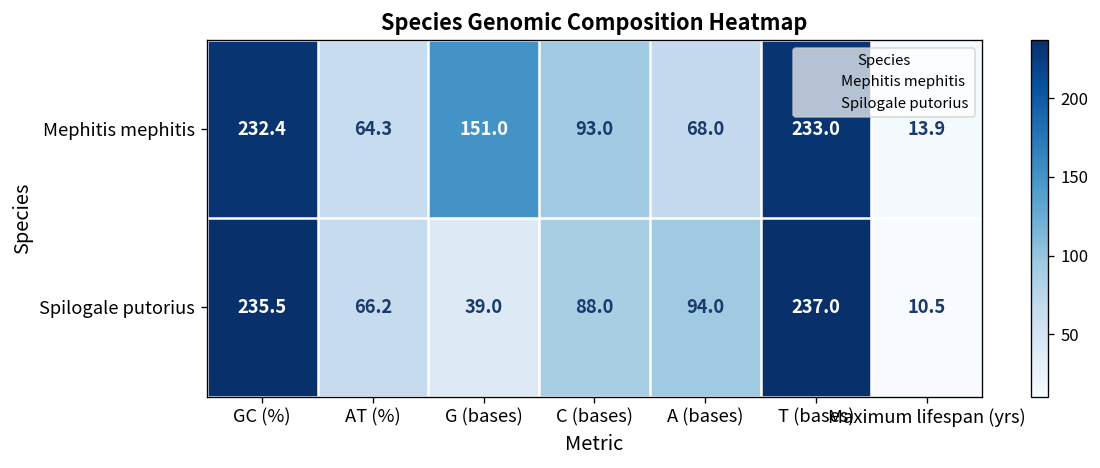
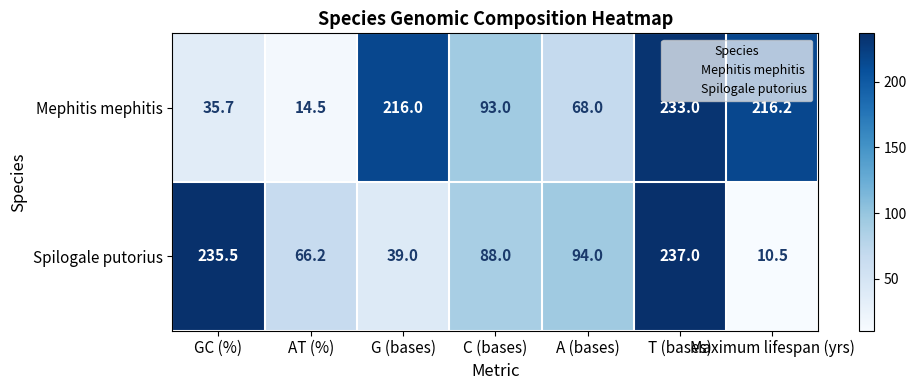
Mephitis mephitis, GC (%): 232.4 -> 35.7
Mephitis mephitis, AT (%): 64.3 -> 14.5
Mephitis mephitis, G (bases): 151.0 -> 216.0
Mephitis mephitis, Maximum lifespan (yrs): 13.9 -> 216.2
